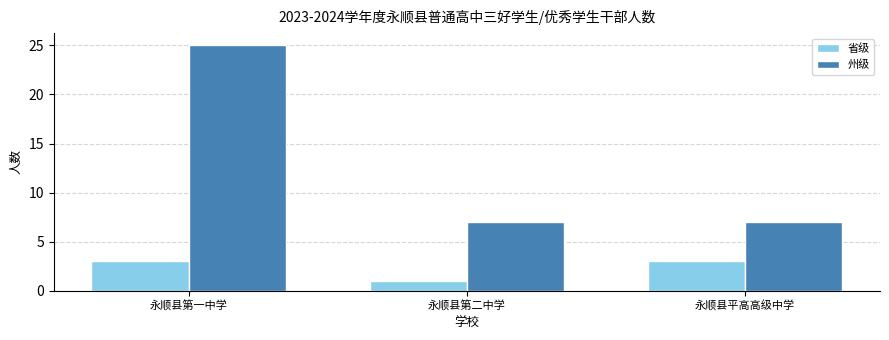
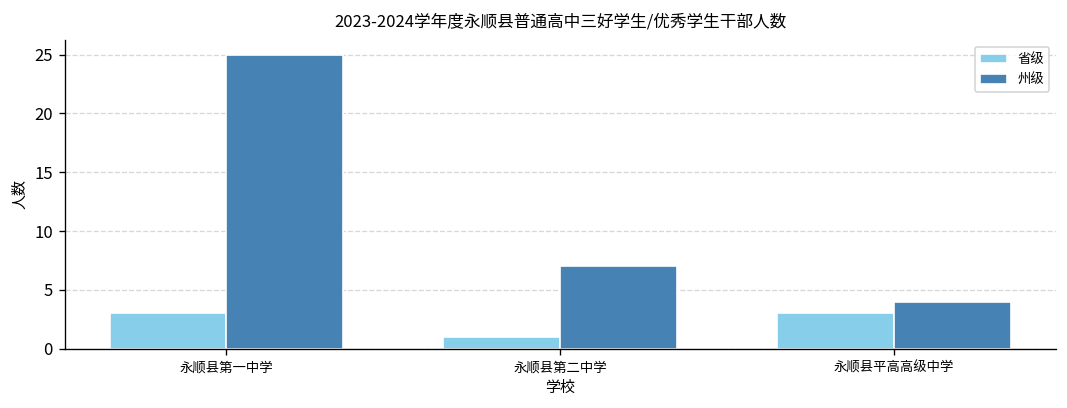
州级, 永顺县平高高级中学: 7 -> 4
